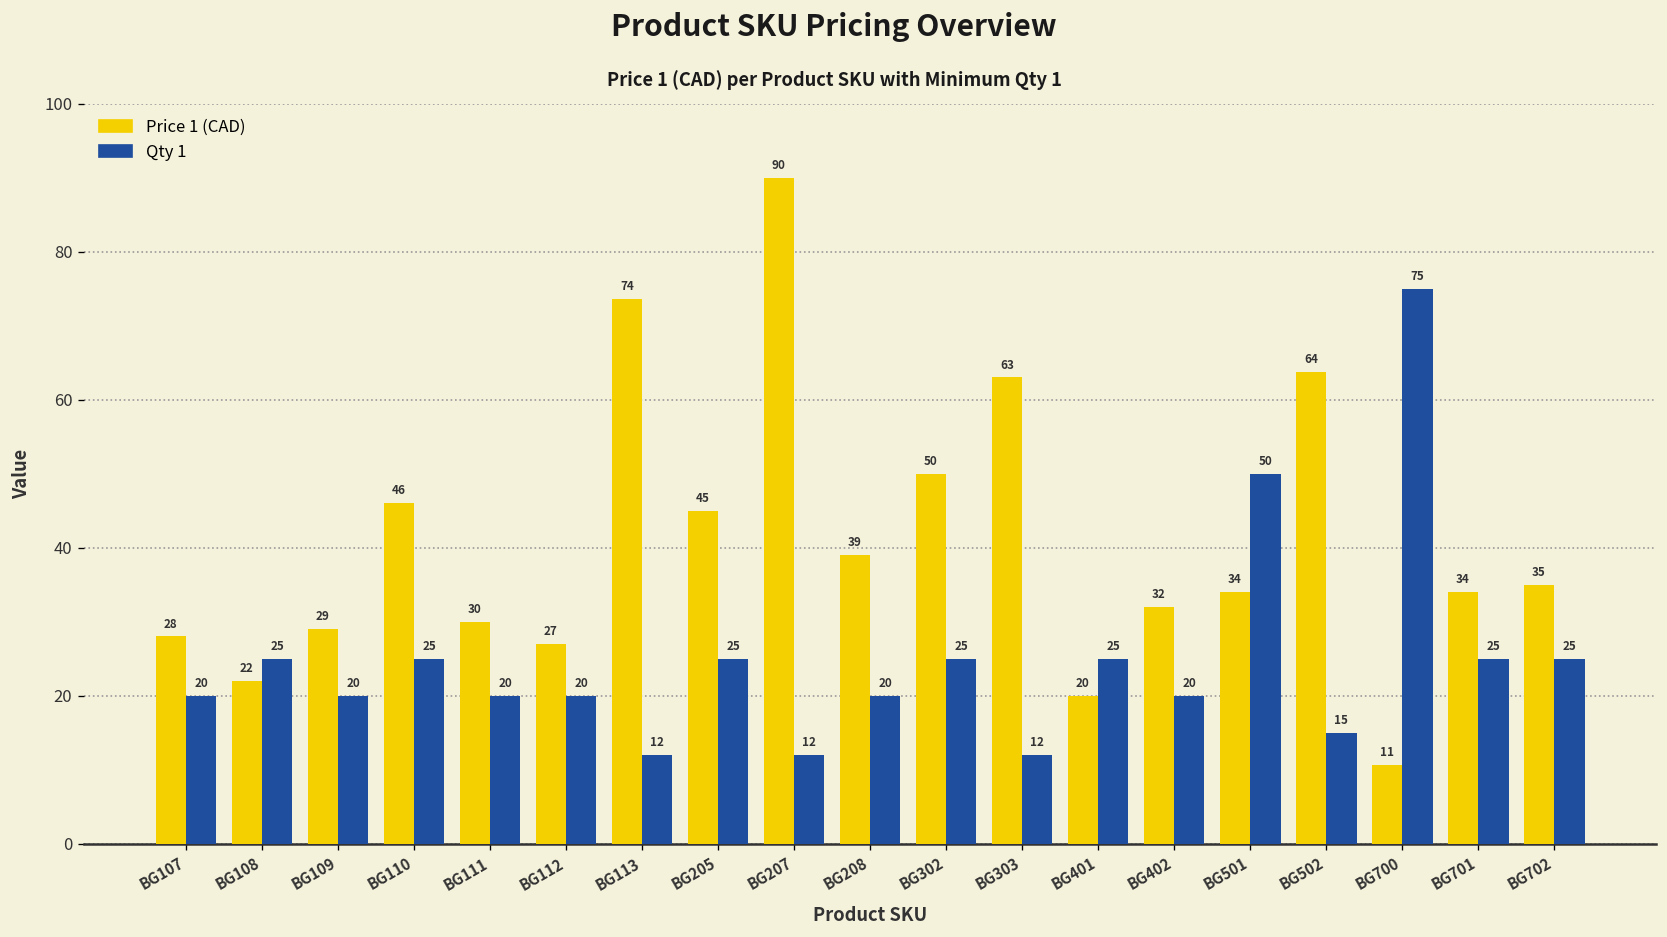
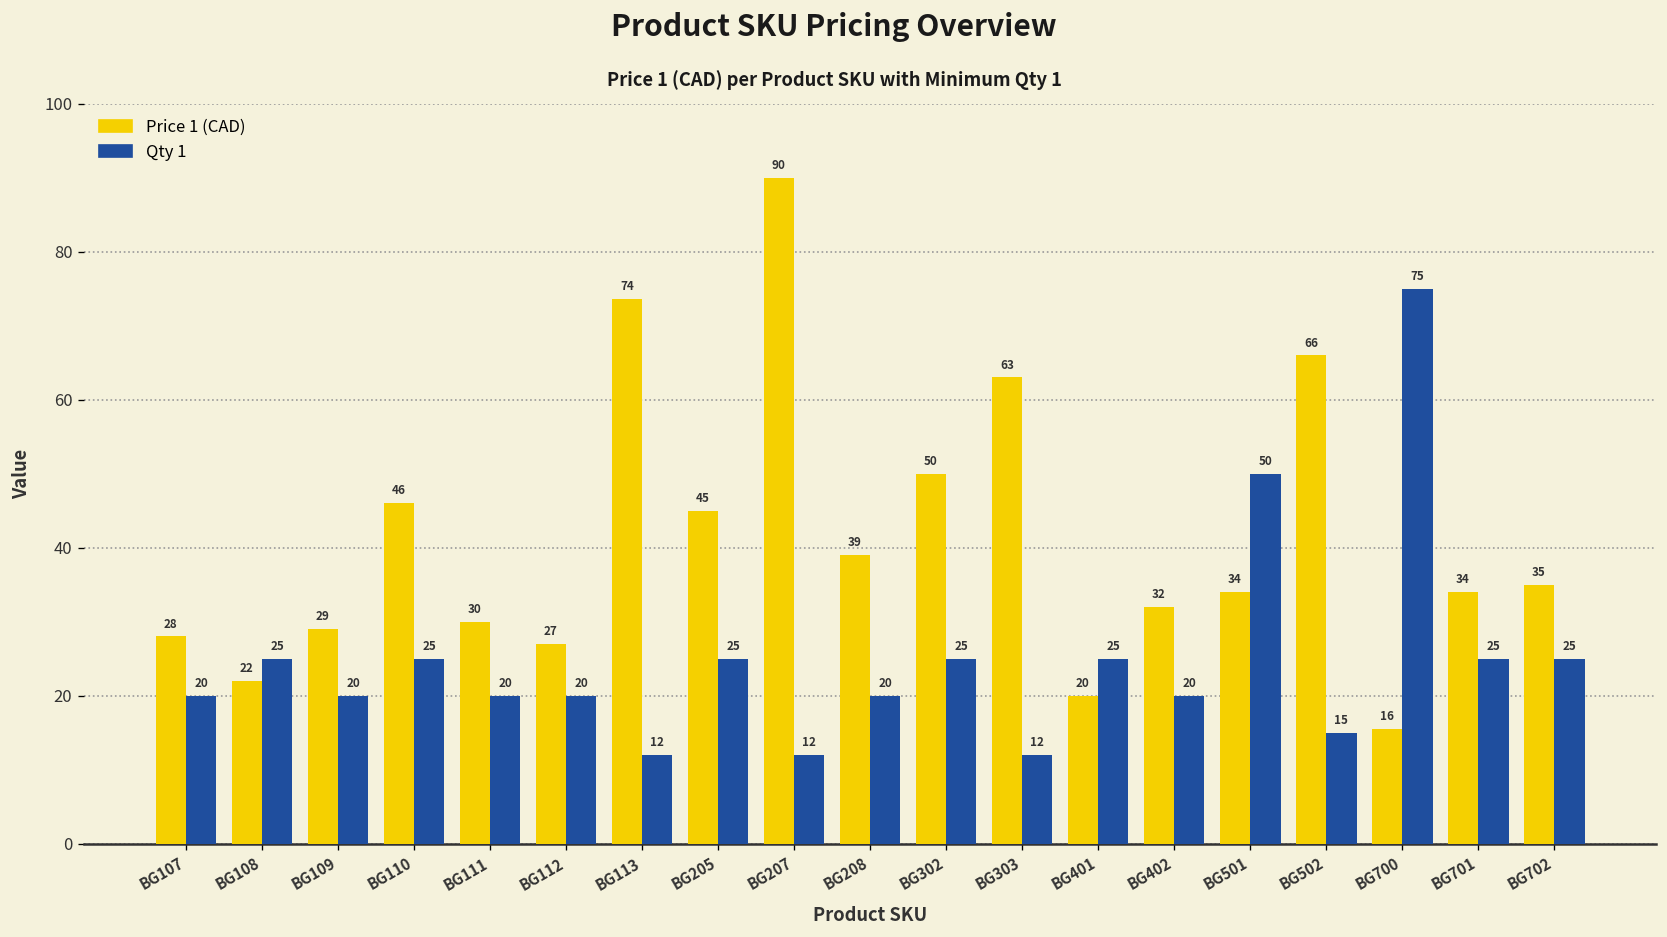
Price 1 (CAD), BG502: 64 -> 66
Price 1 (CAD), BG700: 11 -> 16
